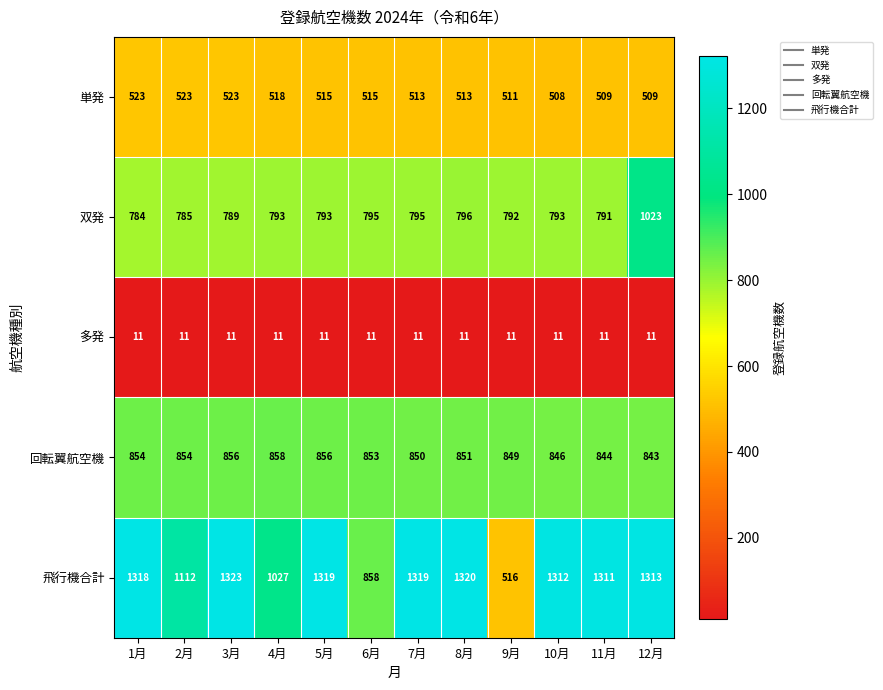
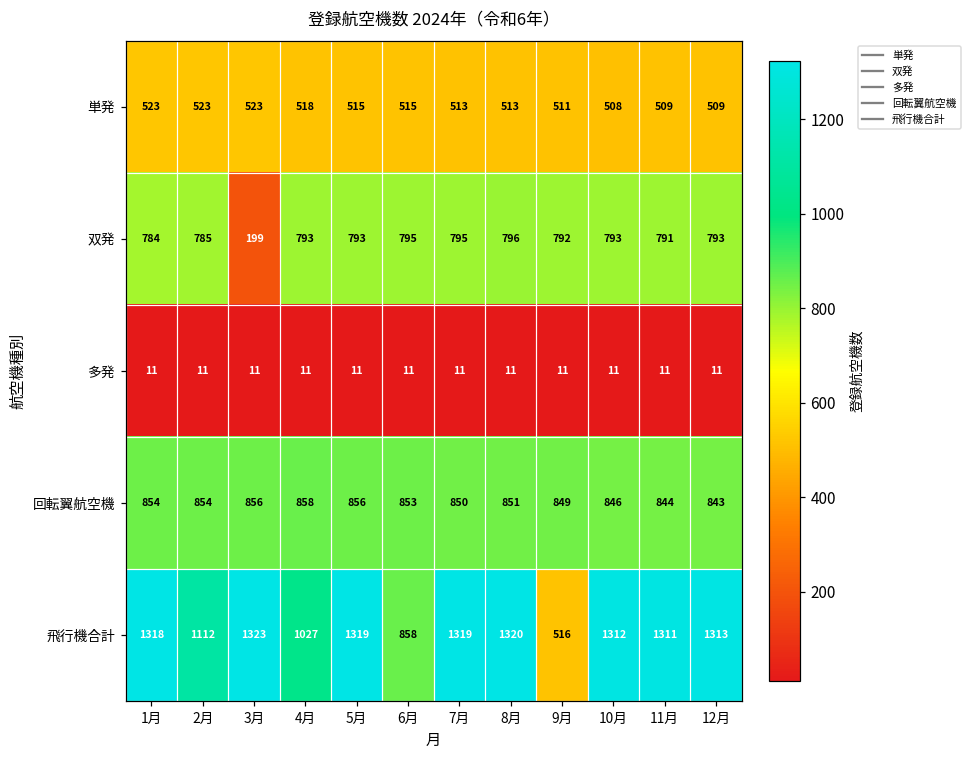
双発, 3月: 789 -> 199
双発, 12月: 1023 -> 793
